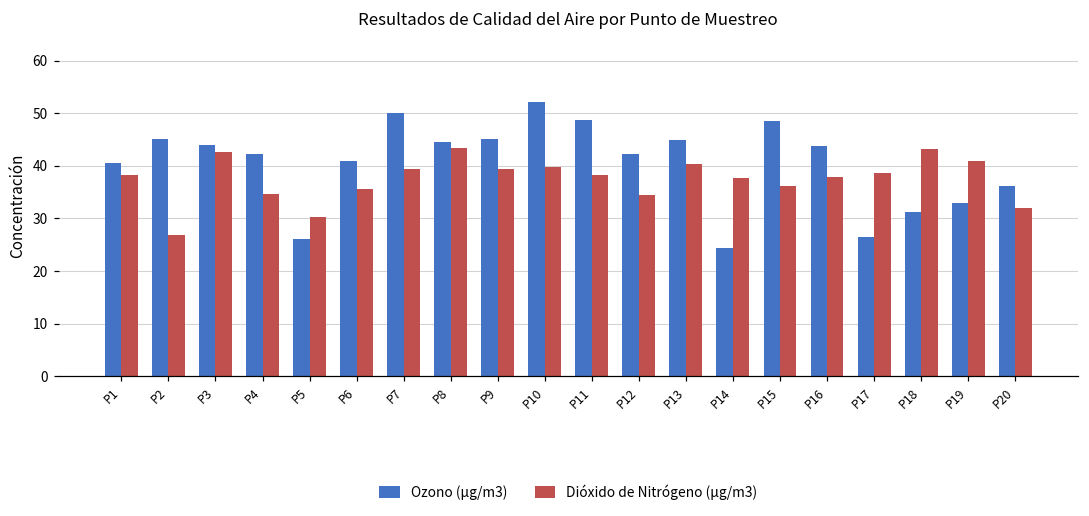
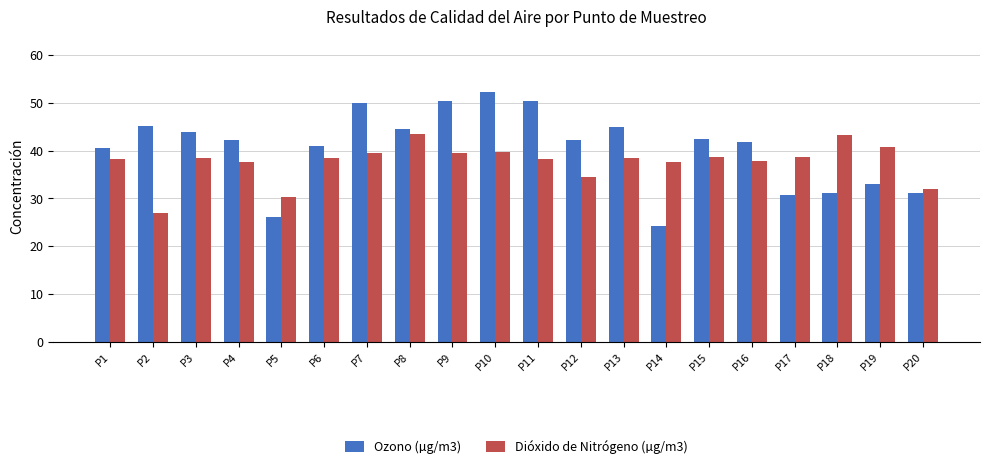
Dióxido de Nitrógeno (µg/m3), P3: 43 -> 38
Dióxido de Nitrógeno (µg/m3), P4: 35 -> 38
Dióxido de Nitrógeno (µg/m3), P6: 36 -> 38
Ozono (µg/m3), P9: 45 -> 50
Ozono (µg/m3), P11: 49 -> 50
Dióxido de Nitrógeno (µg/m3), P13: 40 -> 39
Ozono (µg/m3), P15: 49 -> 42
Dióxido de Nitrógeno (µg/m3), P15: 36 -> 39
Ozono (µg/m3), P16: 44 -> 42
Ozono (µg/m3), P17: 26 -> 31
Ozono (µg/m3), P20: 36 -> 31
